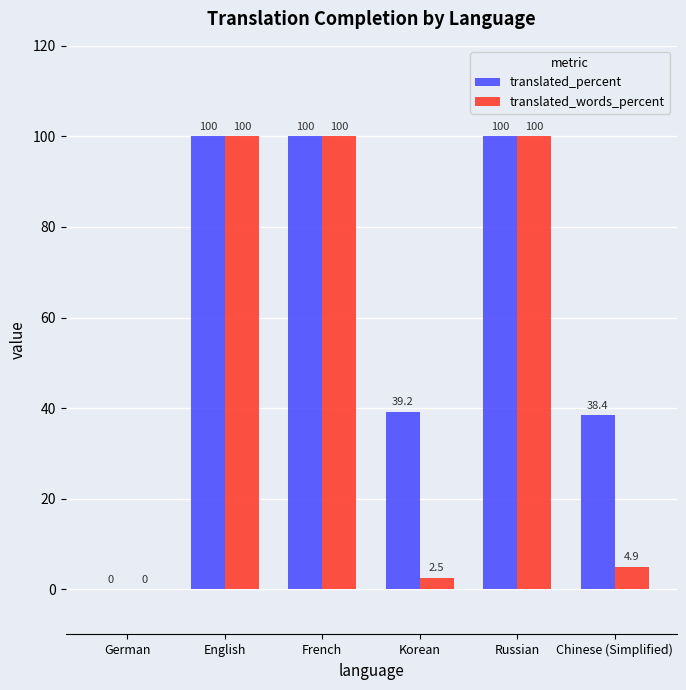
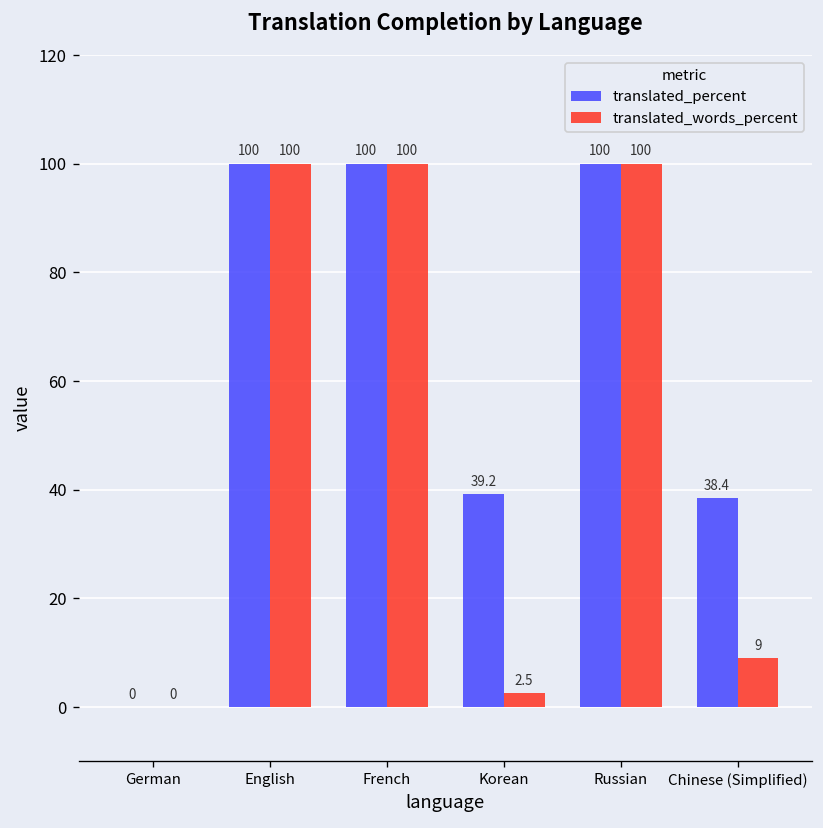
translated_words_percent, Chinese (Simplified): 4.9 -> 9
